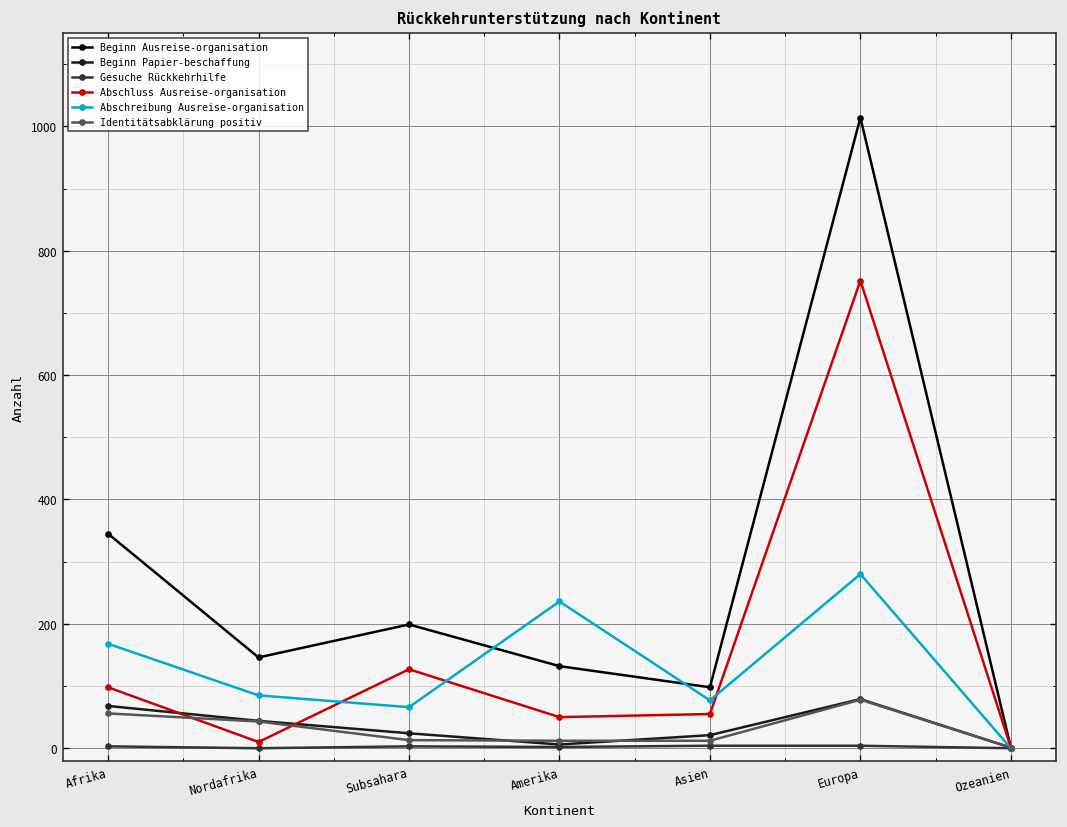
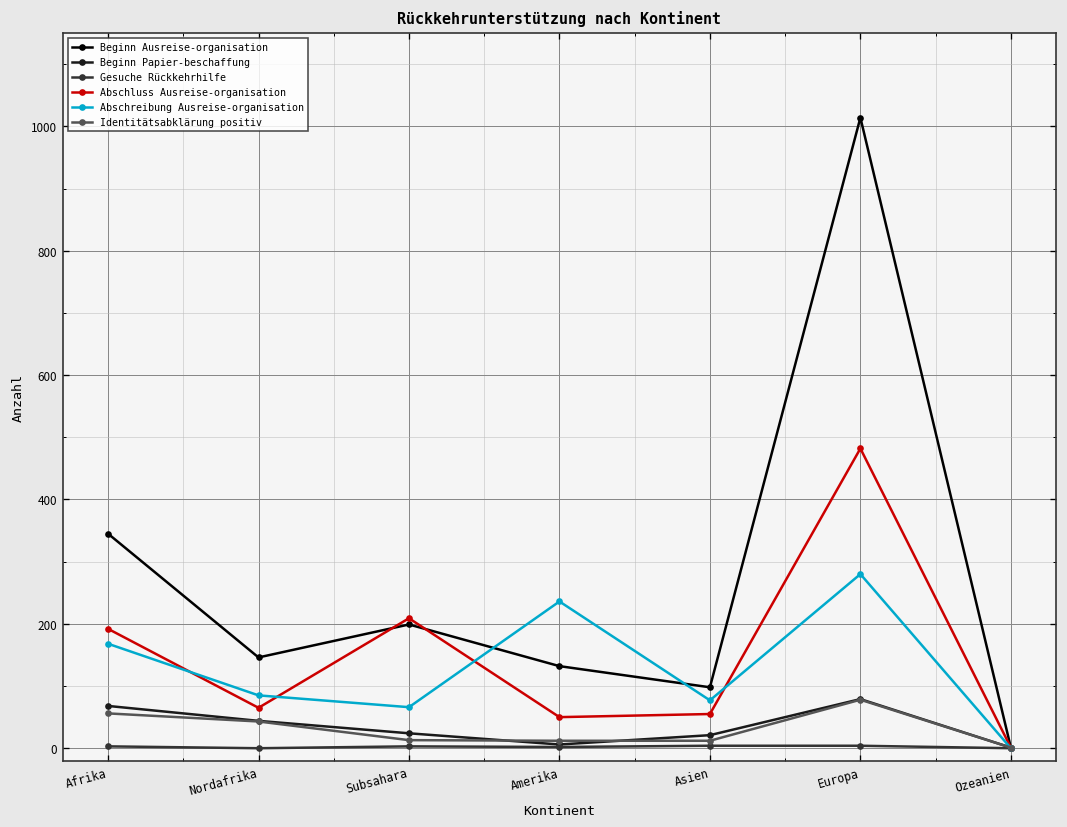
Abschluss Ausreise-organisation, Afrika: 100 -> 190
Abschluss Ausreise-organisation, Nordafrika: 10 -> 70
Abschluss Ausreise-organisation, Subsahara: 130 -> 210
Abschluss Ausreise-organisation, Europa: 750 -> 480
